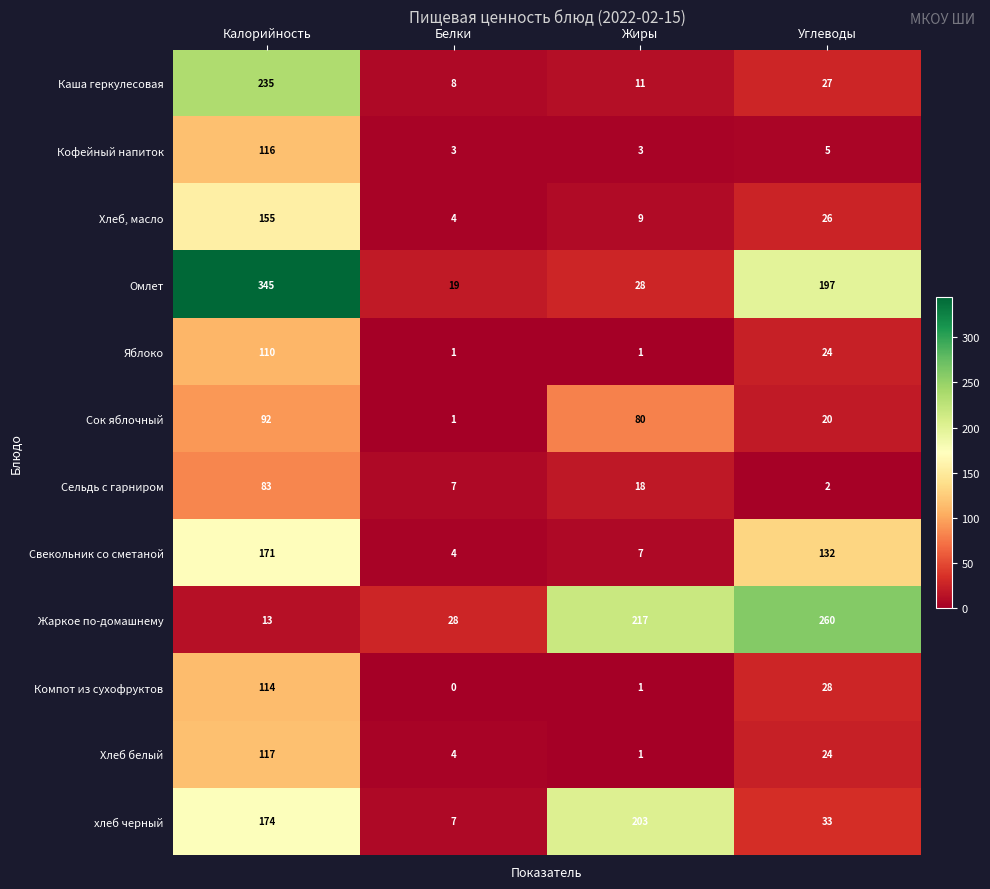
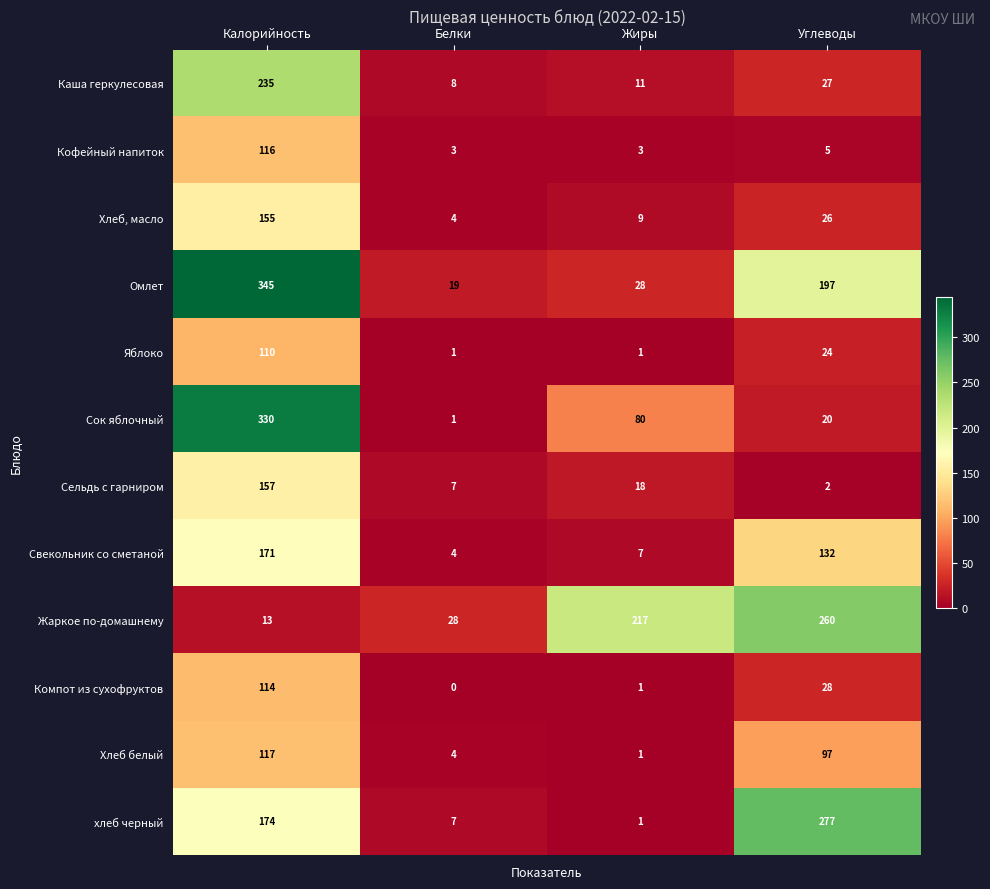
Сок яблочный, Калорийность: 92 -> 330
Сельдь с гарниром, Калорийность: 83 -> 157
Хлеб белый, Углеводы: 24 -> 97
хлеб черный, Жиры: 203 -> 1
хлеб черный, Углеводы: 33 -> 277
